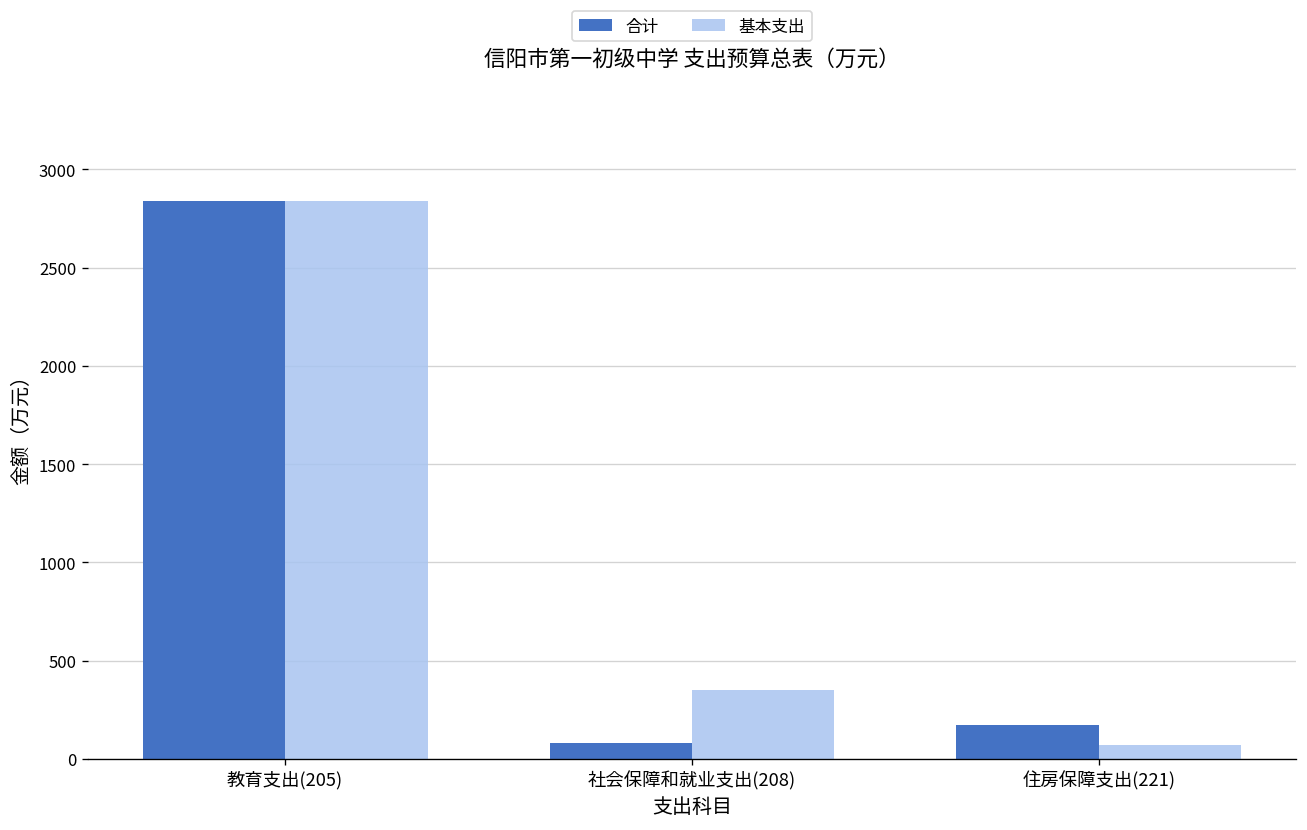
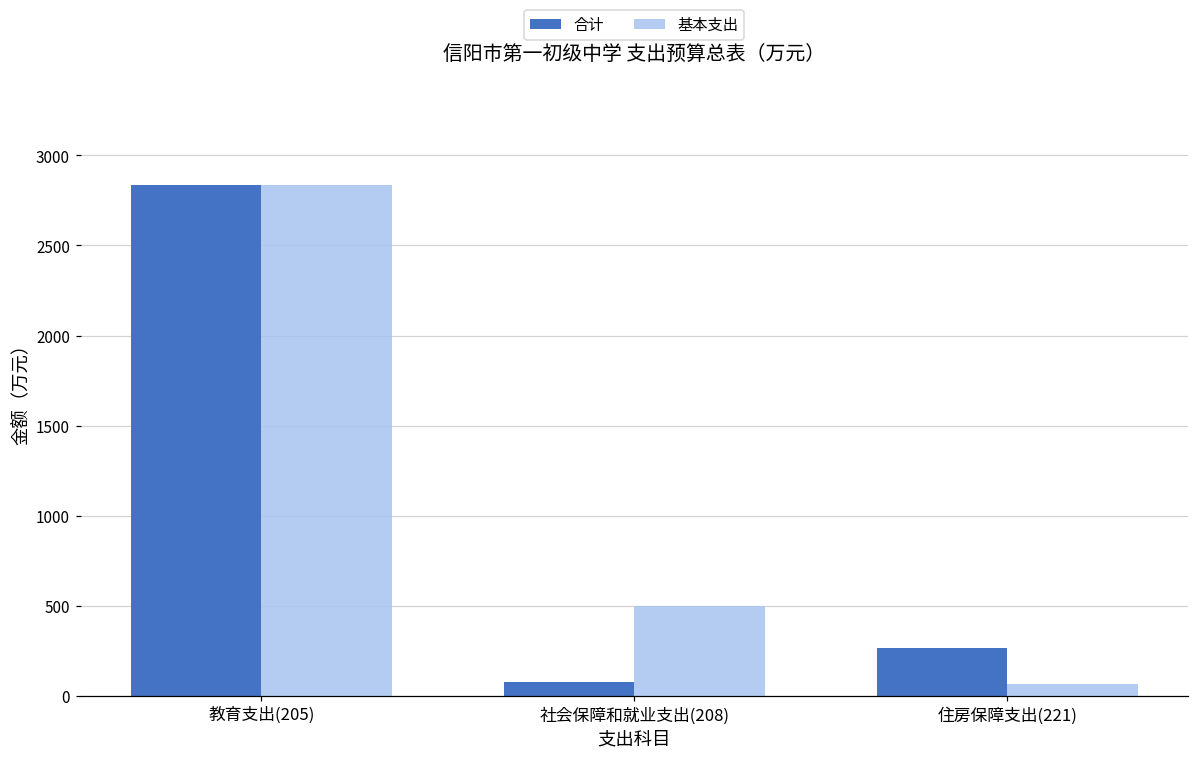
基本支出, 社会保障和就业支出(208): 350 -> 500
合计, 住房保障支出(221): 170 -> 260
